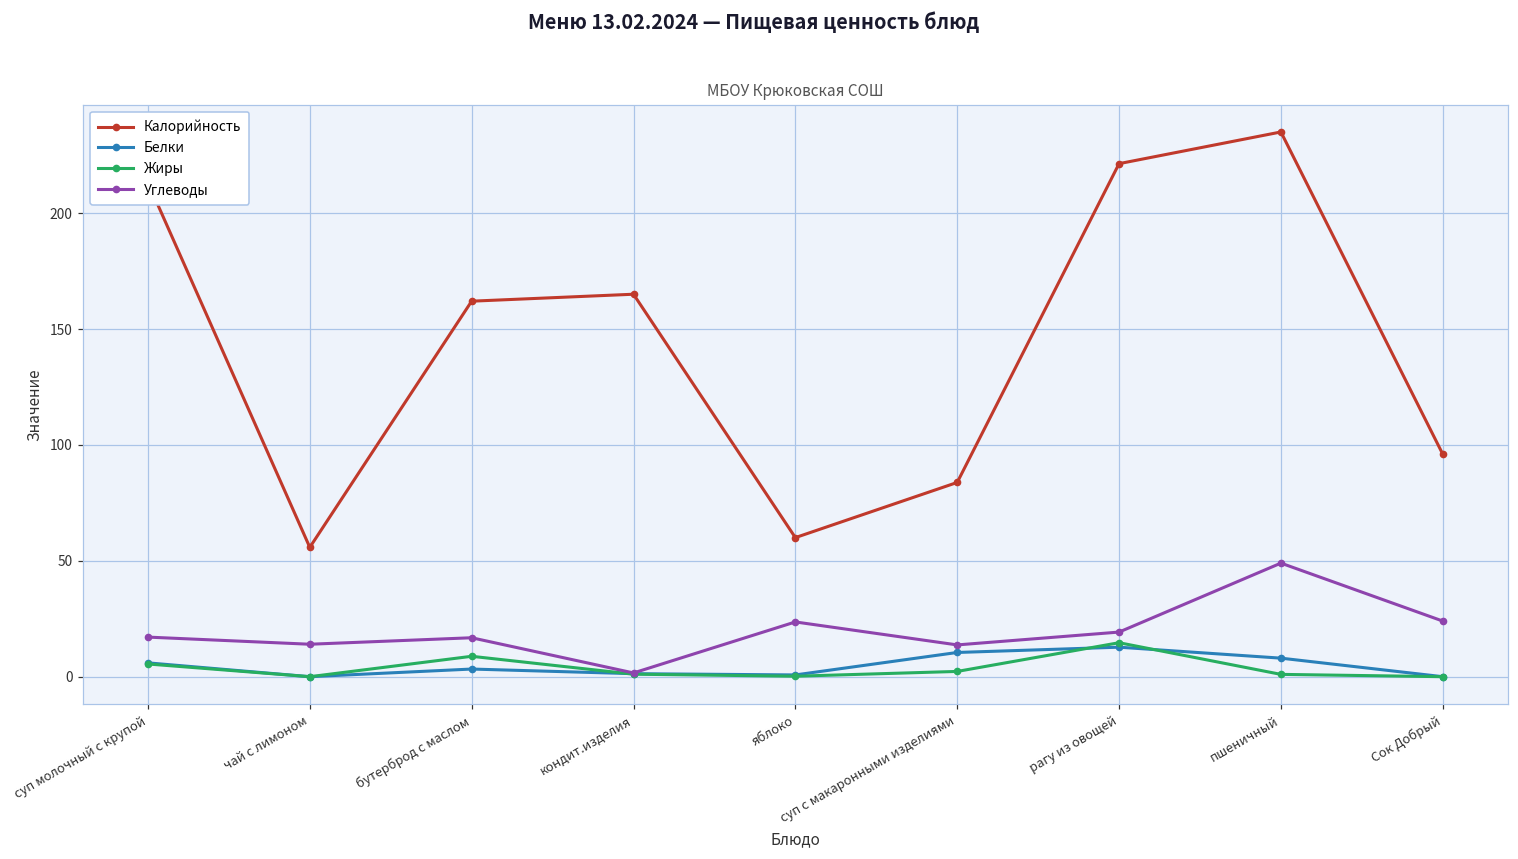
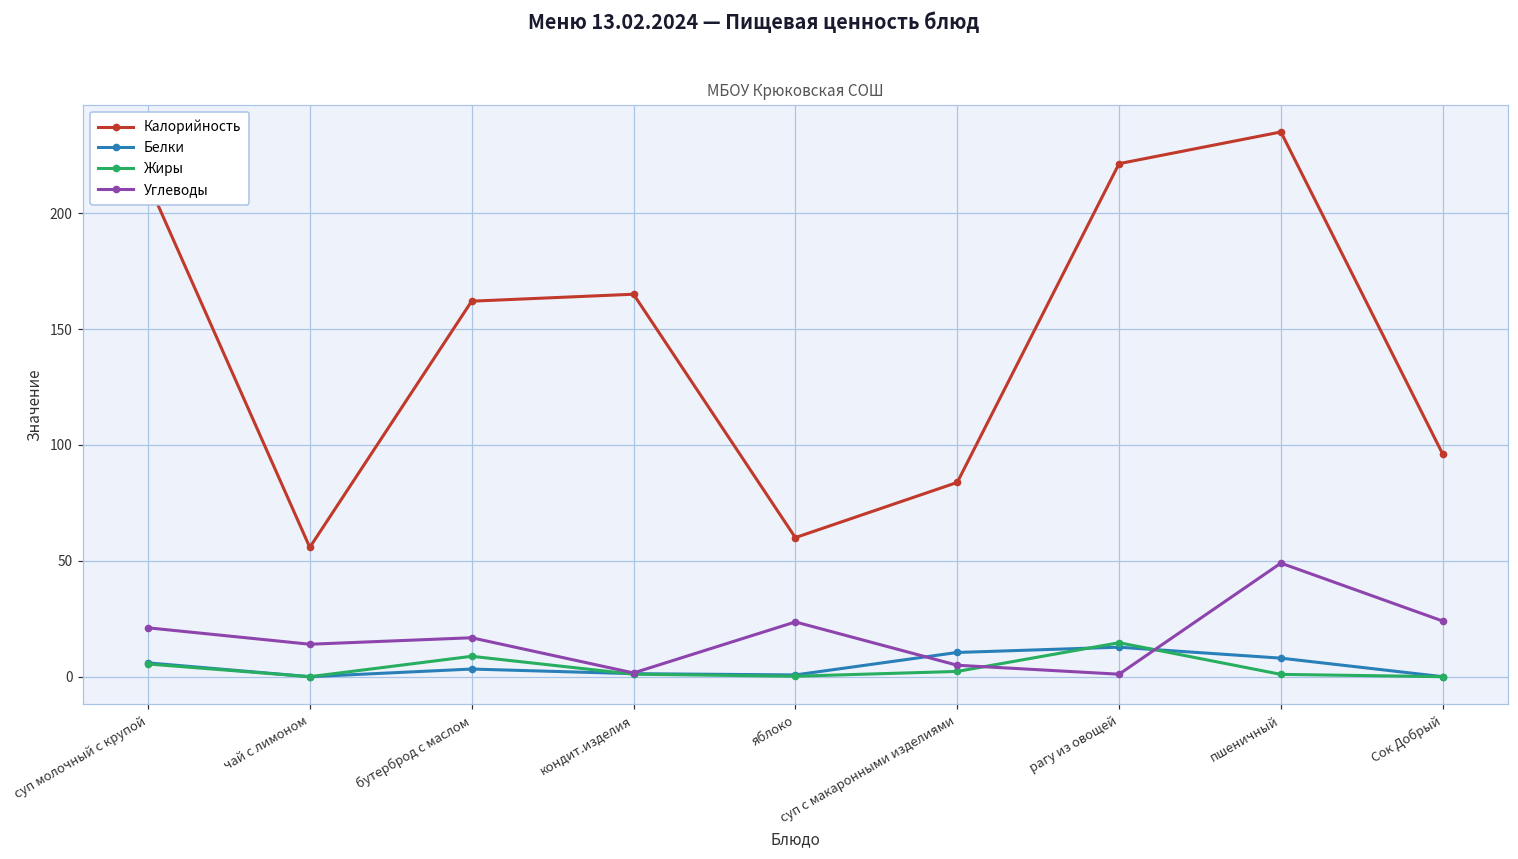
Углеводы, суп молочный с крупой: 17 -> 21
Углеводы, суп с макаронными изделиями: 14 -> 5
Углеводы, рагу из овощей: 19 -> 1
